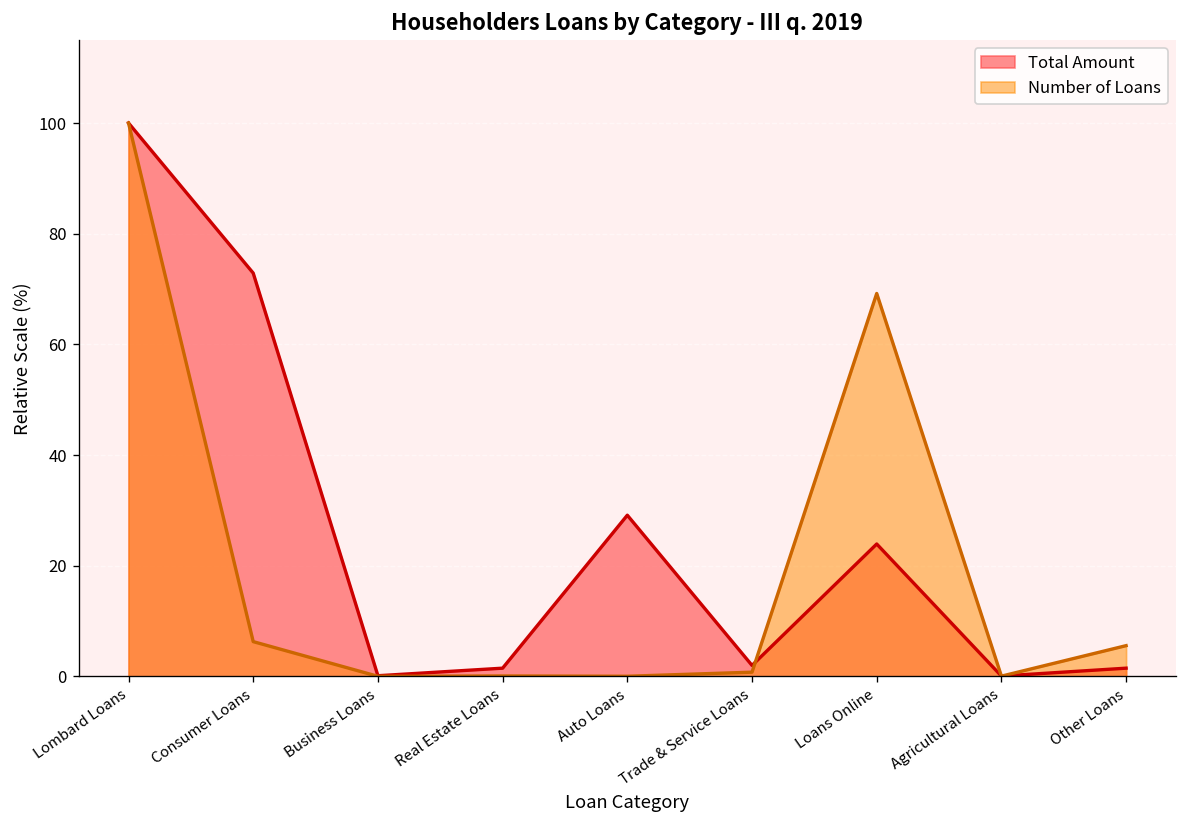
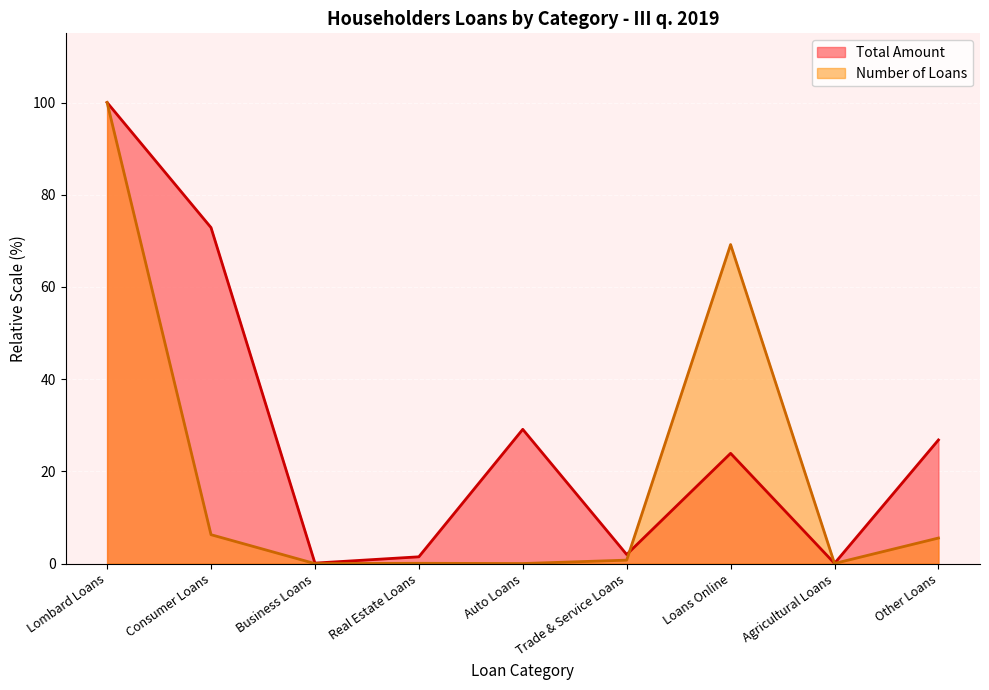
Total Amount, Other Loans: 1 -> 27
